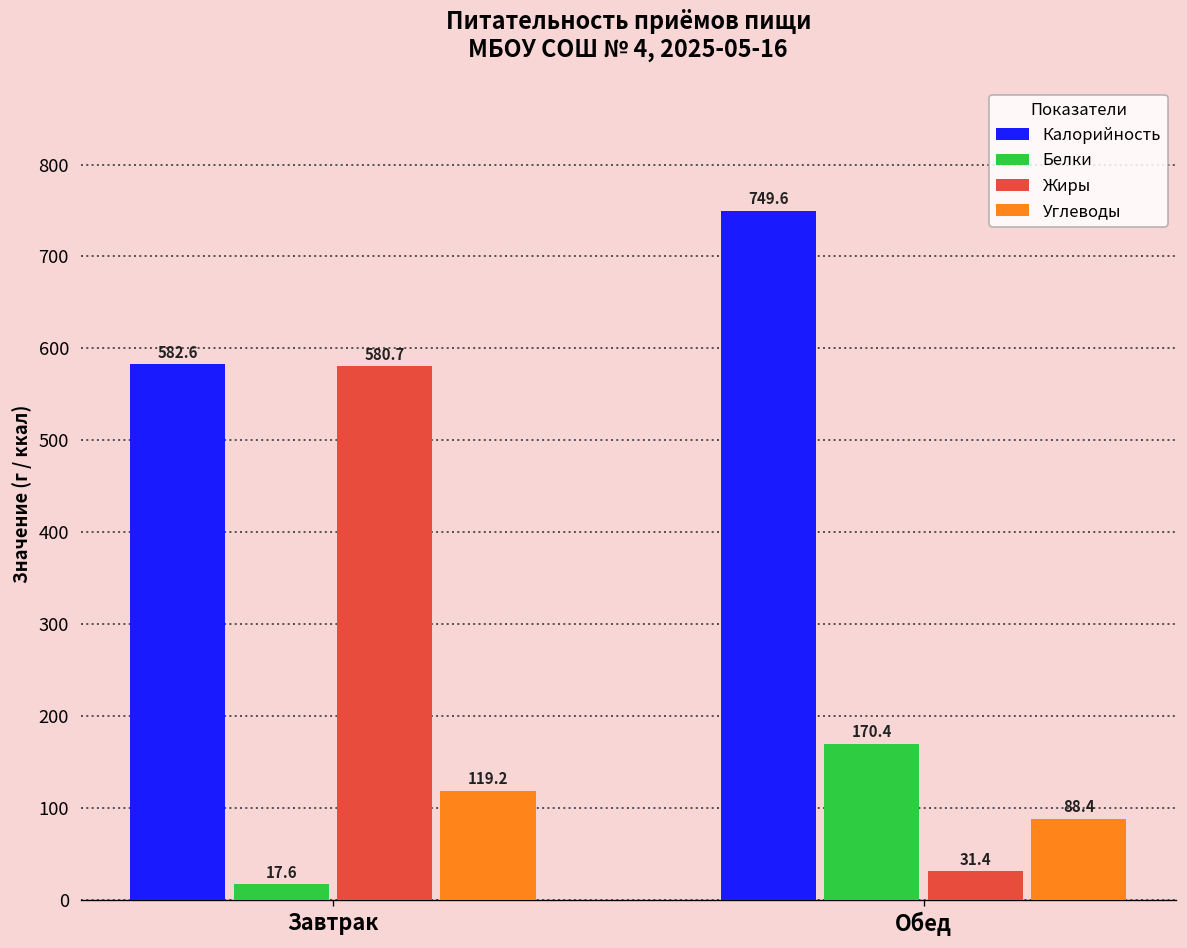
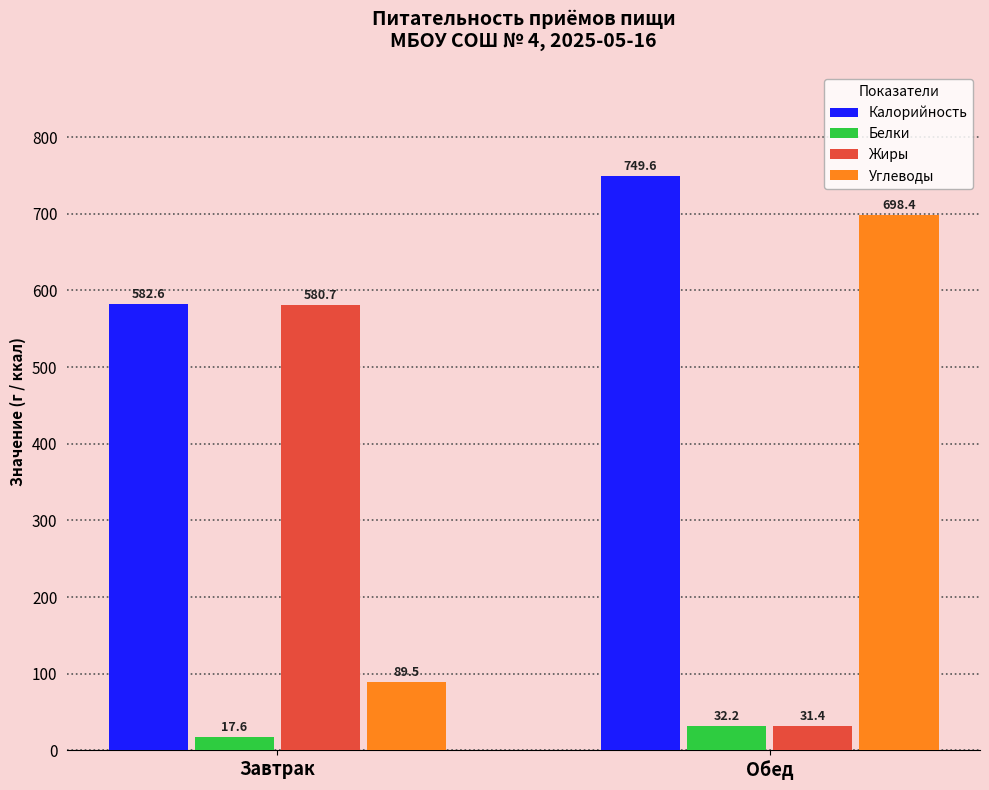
Углеводы, Завтрак: 119.2 -> 89.5
Белки, Обед: 170.4 -> 32.2
Углеводы, Обед: 88.4 -> 698.4
